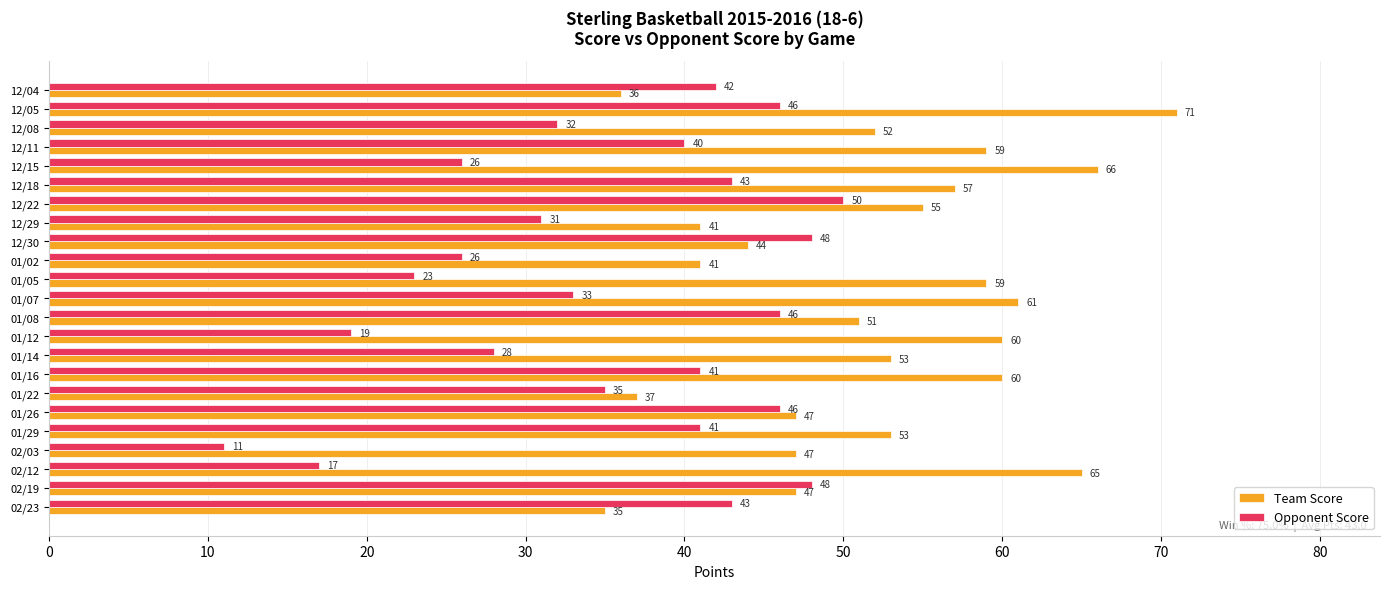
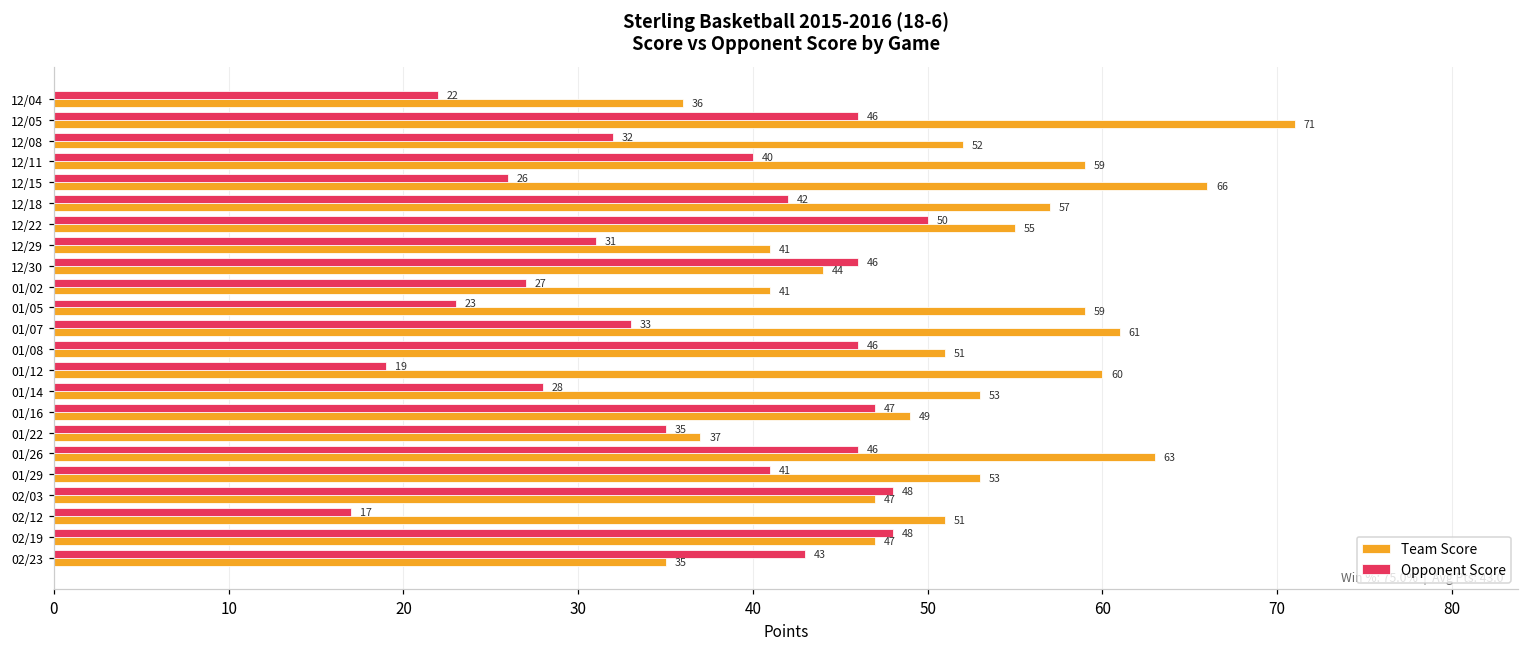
Opponent Score, 12/04: 42 -> 22
Opponent Score, 12/18: 43 -> 42
Opponent Score, 12/30: 48 -> 46
Opponent Score, 01/02: 26 -> 27
Opponent Score, 01/16: 41 -> 47
Team Score, 01/16: 60 -> 49
Team Score, 01/26: 47 -> 63
Opponent Score, 02/03: 11 -> 48
Team Score, 02/12: 65 -> 51
